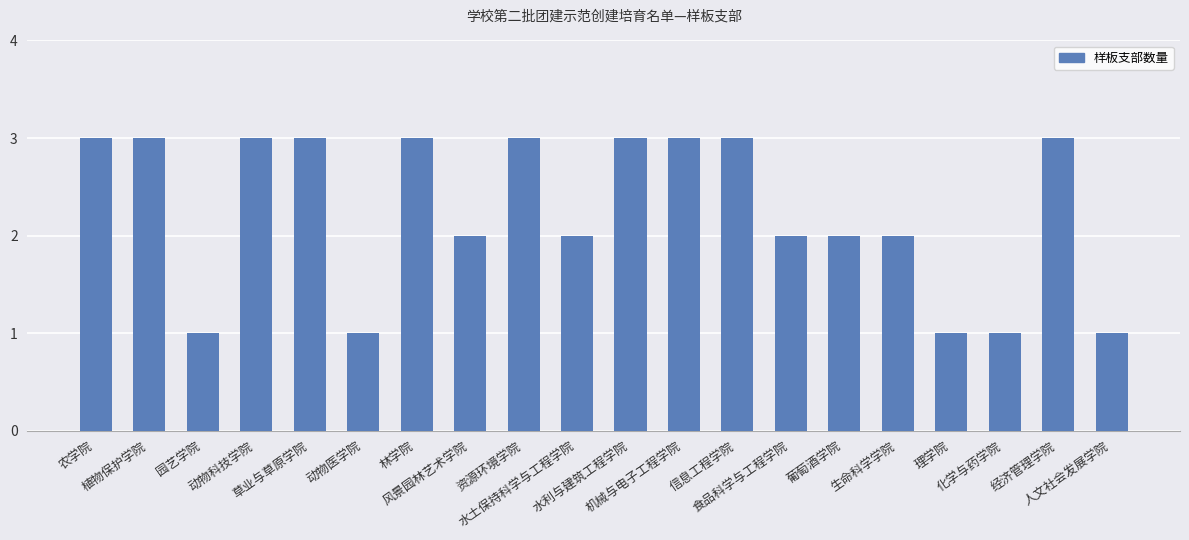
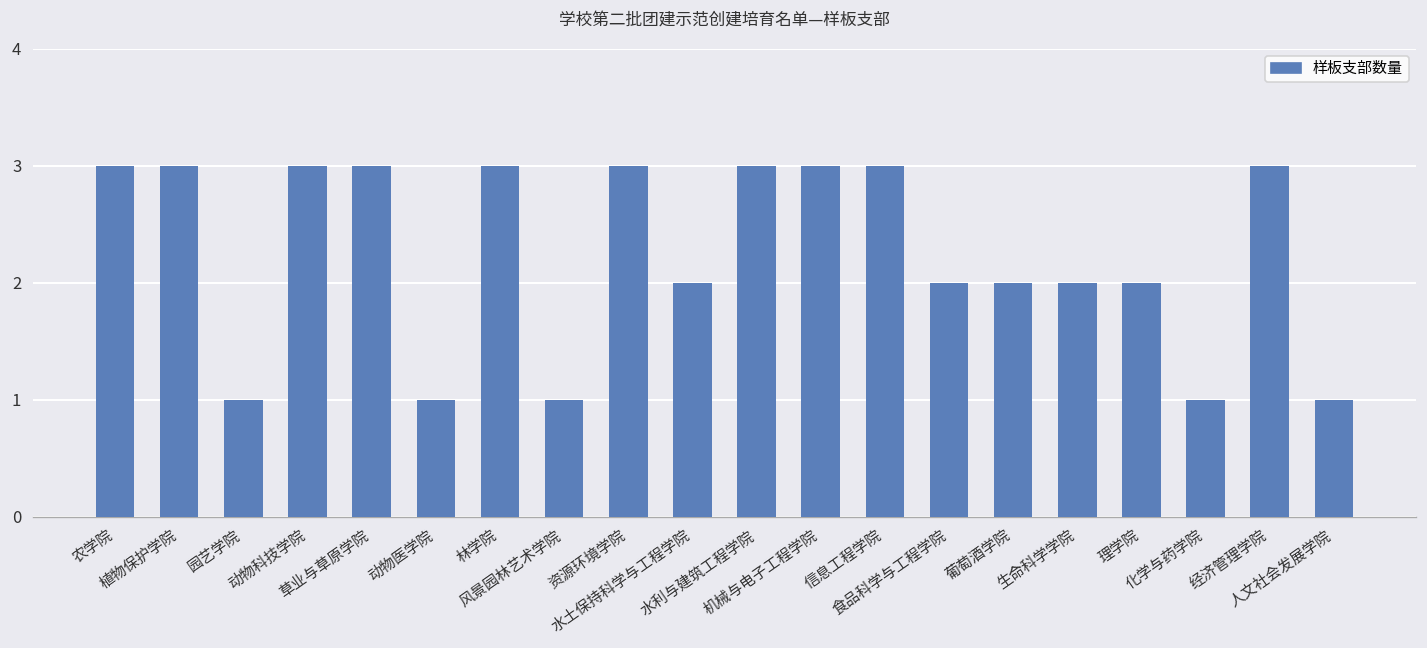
风景园林艺术学院: 2 -> 1
理学院: 1 -> 2
